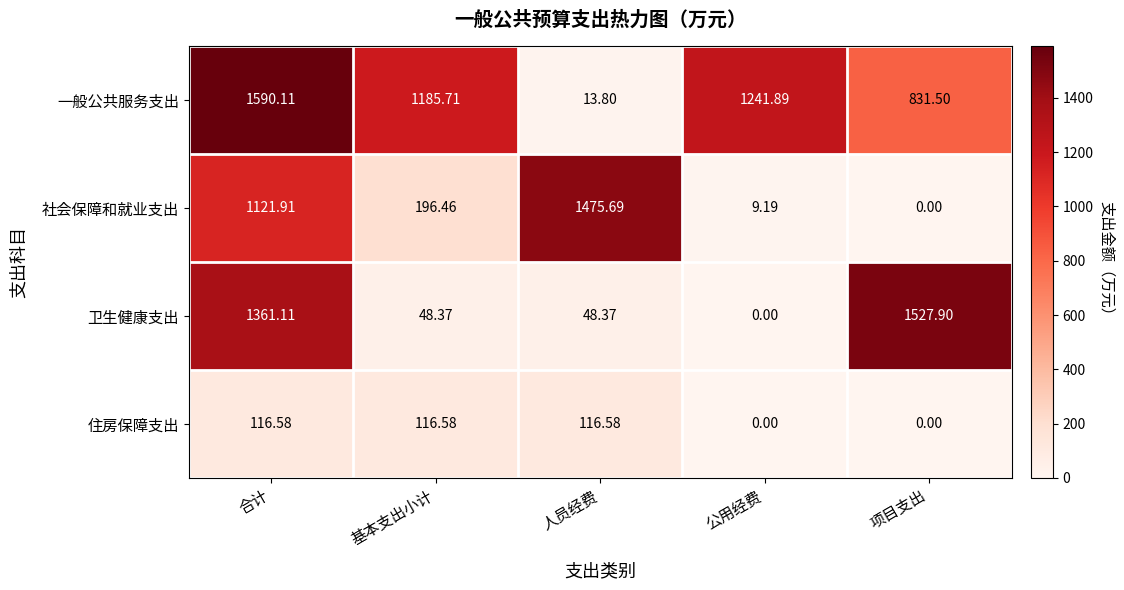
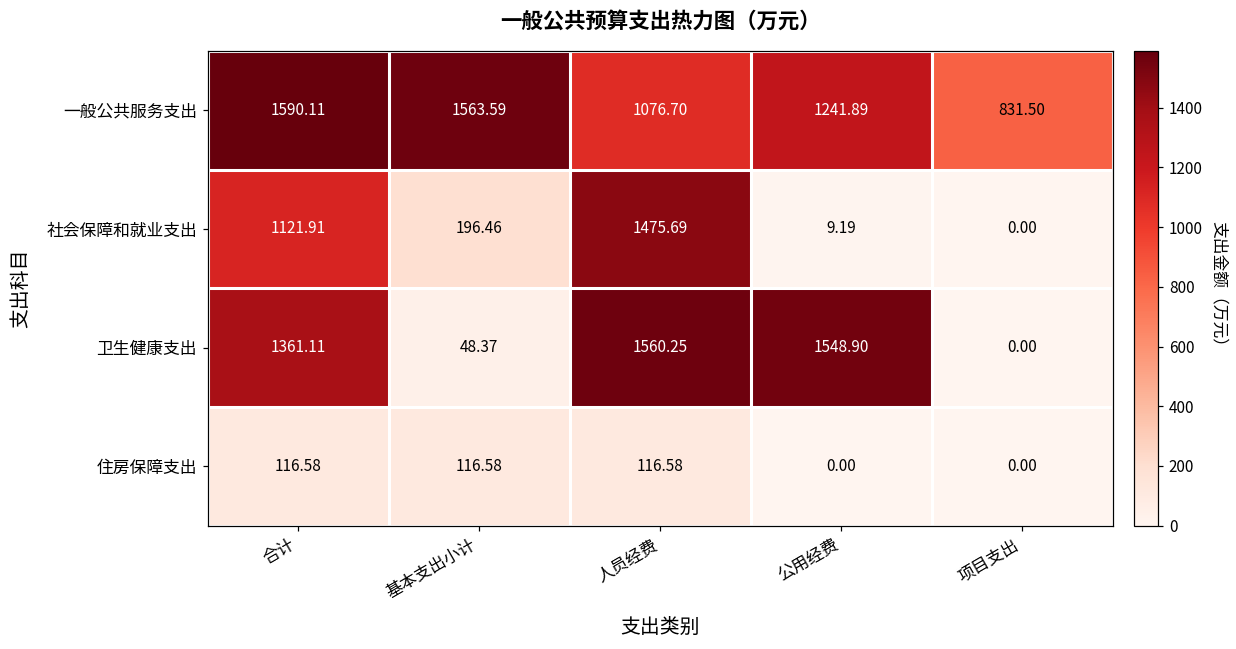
一般公共服务支出, 基本支出小计: 1185.71 -> 1563.59
一般公共服务支出, 人员经费: 13.80 -> 1076.70
卫生健康支出, 人员经费: 48.37 -> 1560.25
卫生健康支出, 公用经费: 0.00 -> 1548.90
卫生健康支出, 项目支出: 1527.90 -> 0.00
